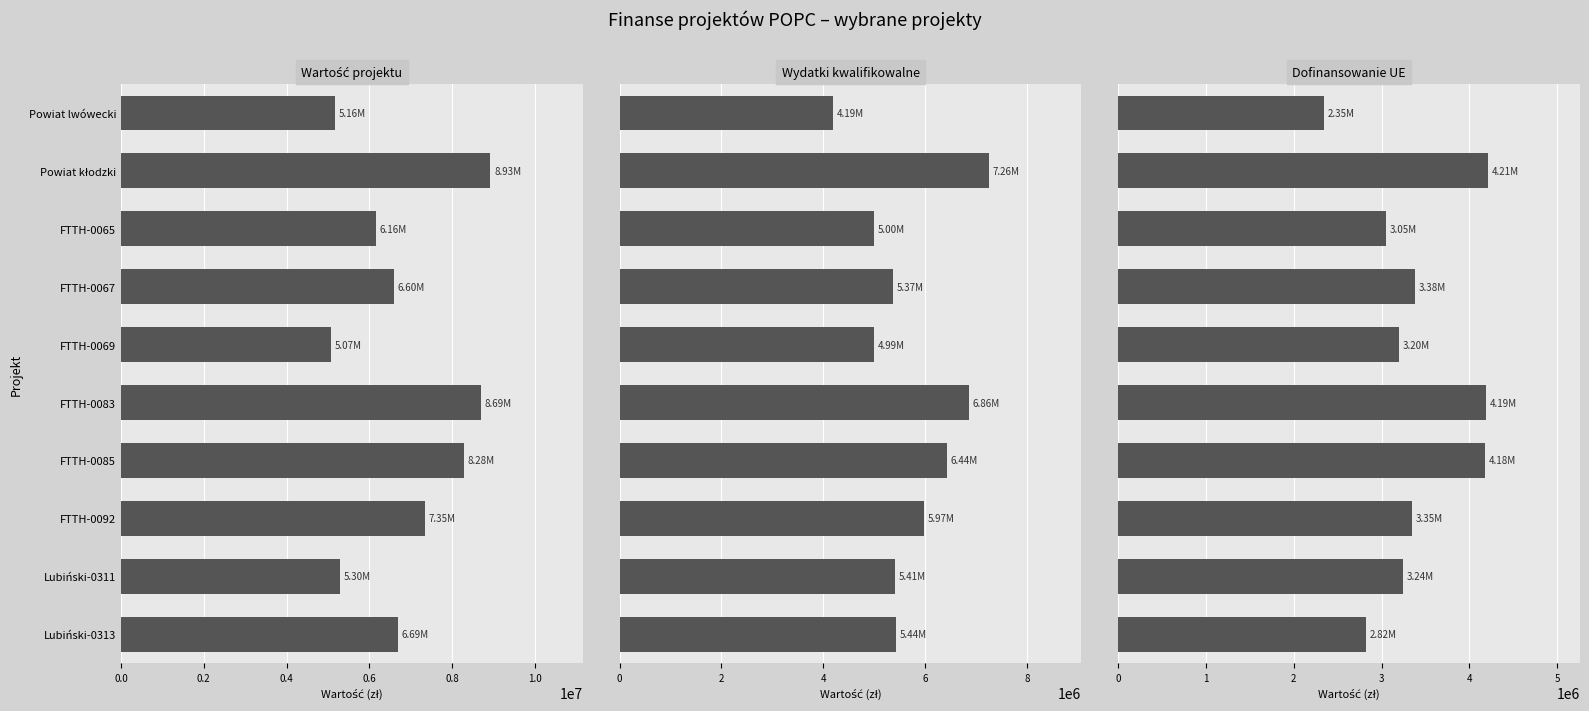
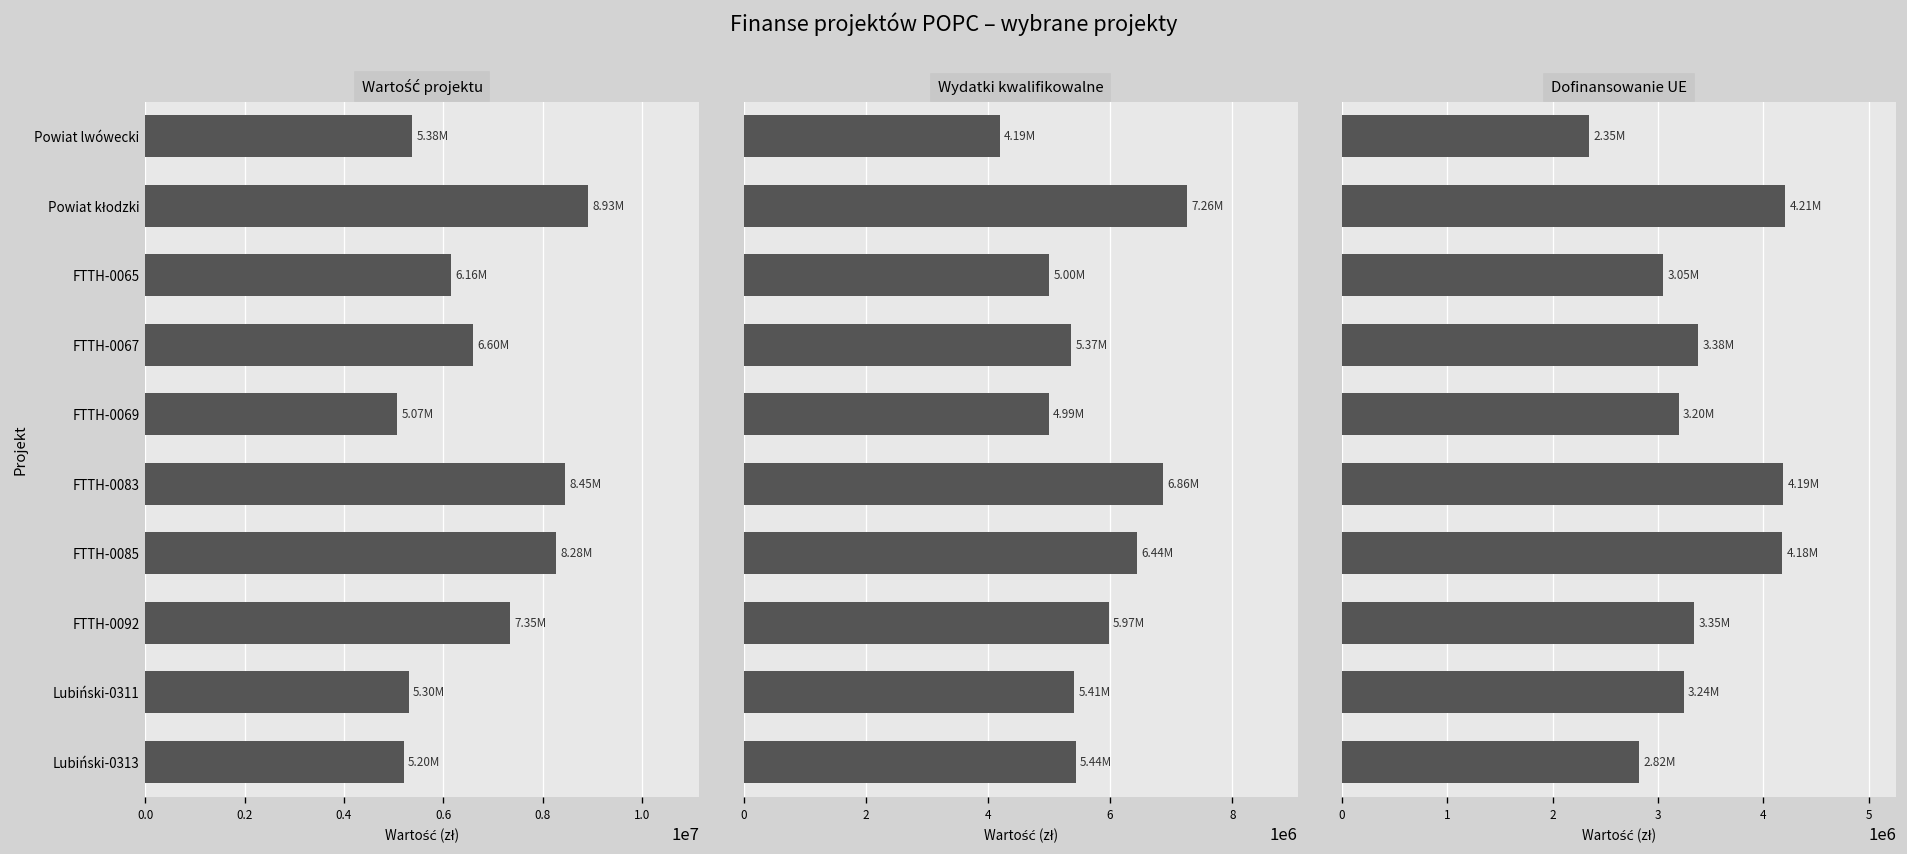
Wartość projektu, Powiat lwówecki: 5.16M -> 5.38M
Wartość projektu, FTTH-0083: 8.69M -> 8.45M
Wartość projektu, Lubiński-0313: 6.69M -> 5.20M
